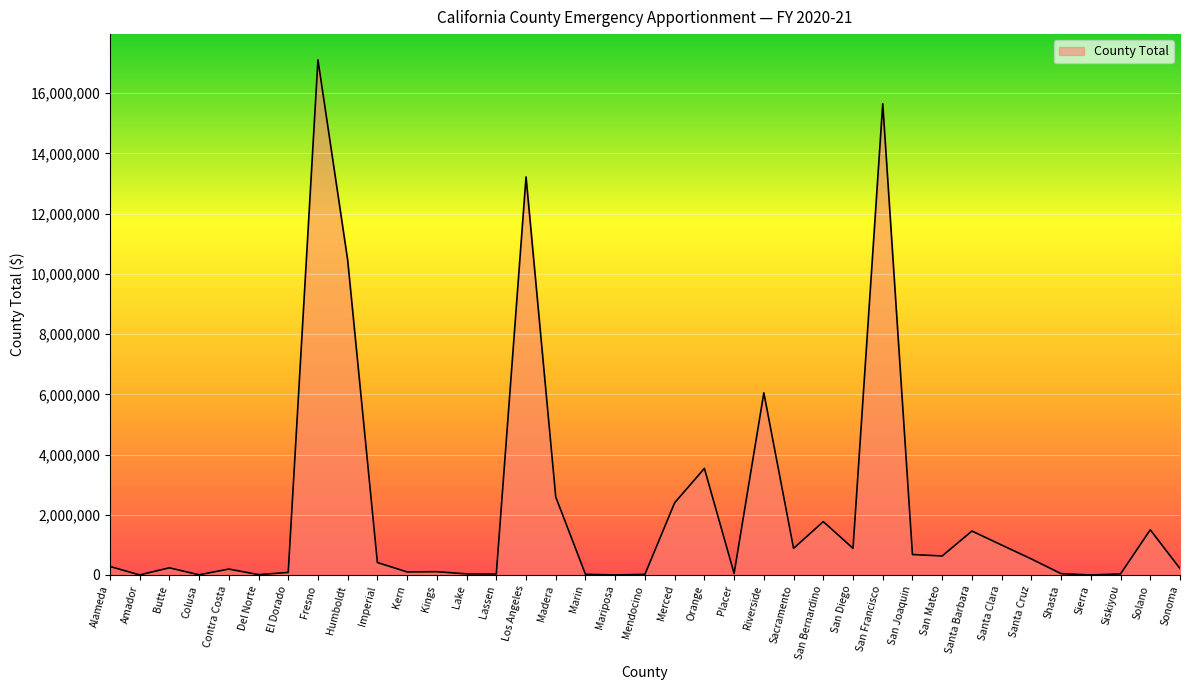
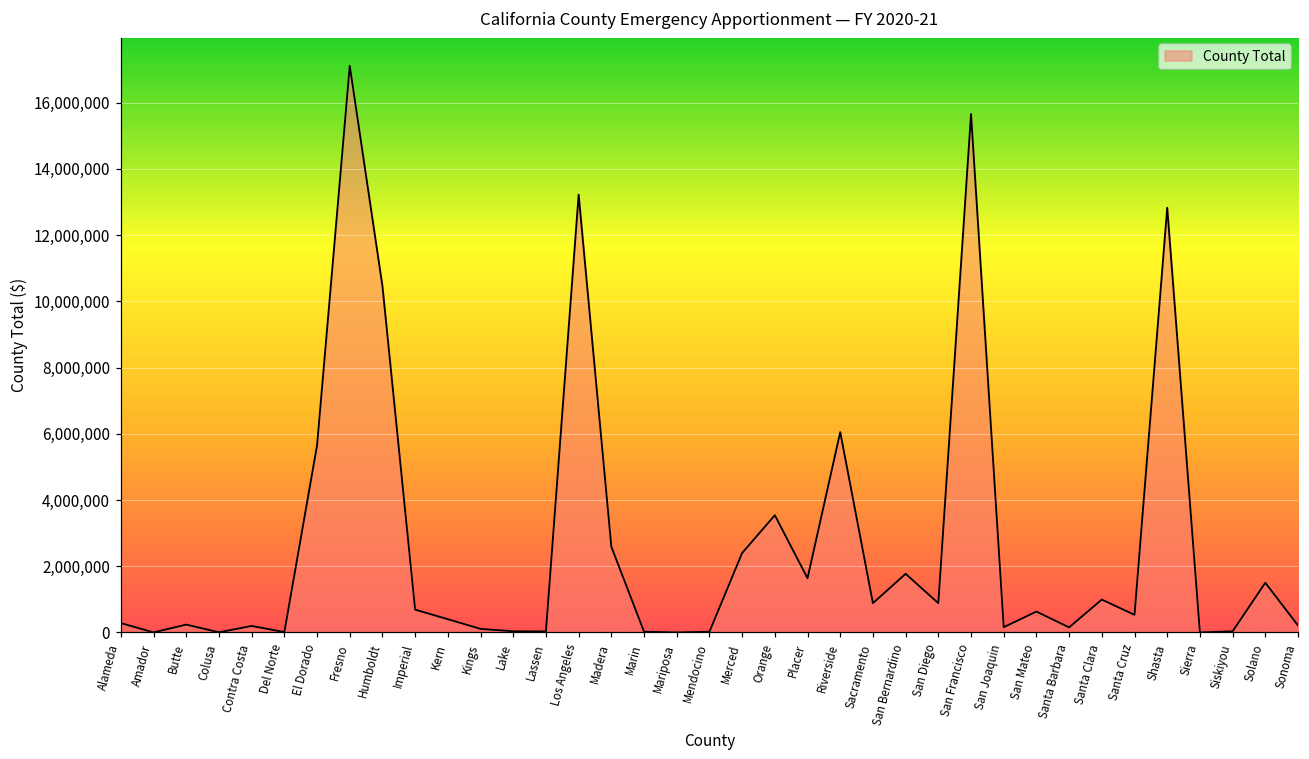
El Dorado: 100,000 -> 5,700,000
Imperial: 400,000 -> 700,000
Kern: 100,000 -> 400,000
Placer: 100,000 -> 1,600,000
San Joaquin: 700,000 -> 200,000
Santa Barbara: 1,500,000 -> 200,000
Shasta: 0 -> 12,800,000
